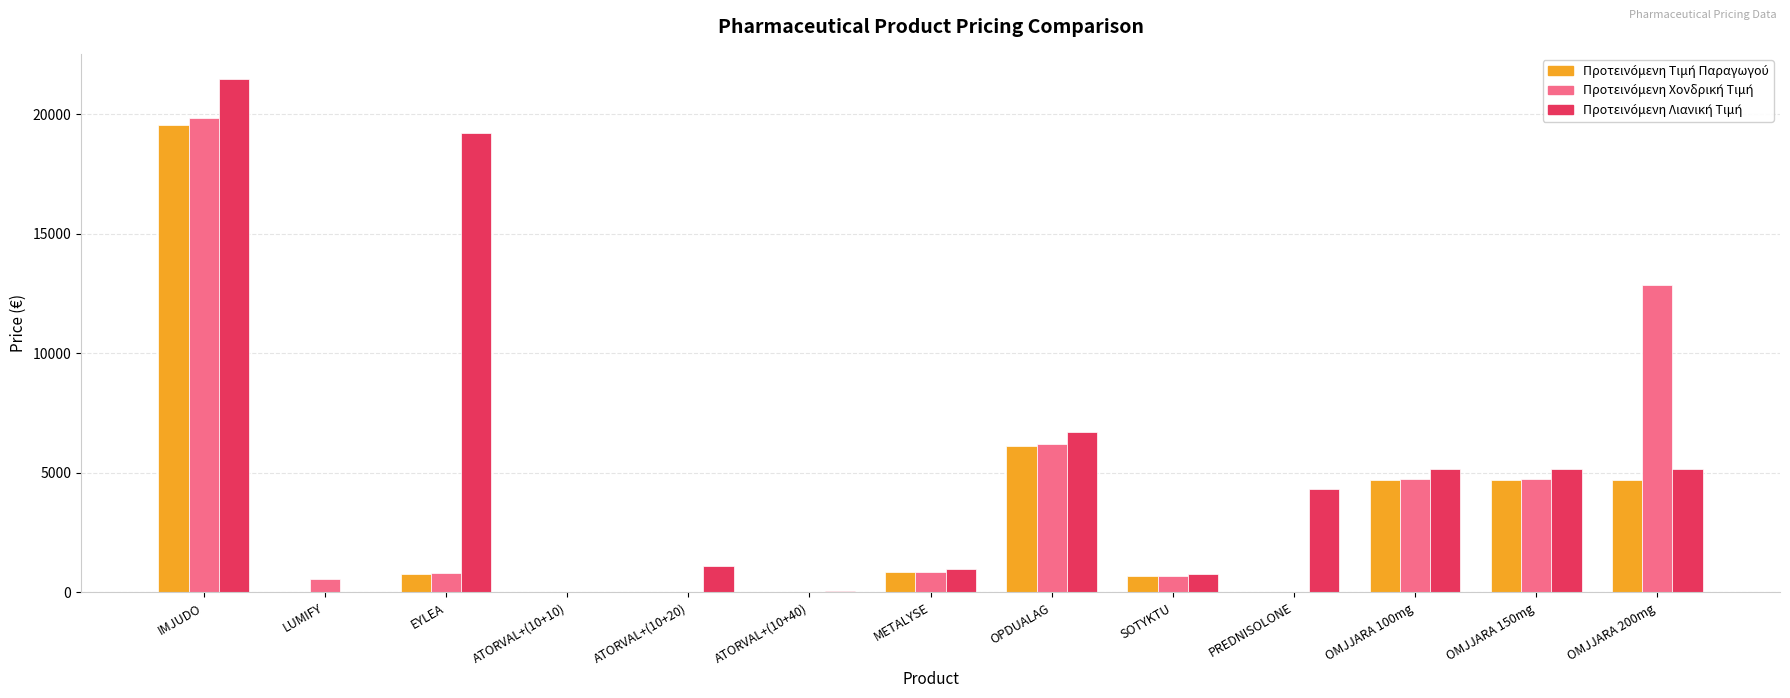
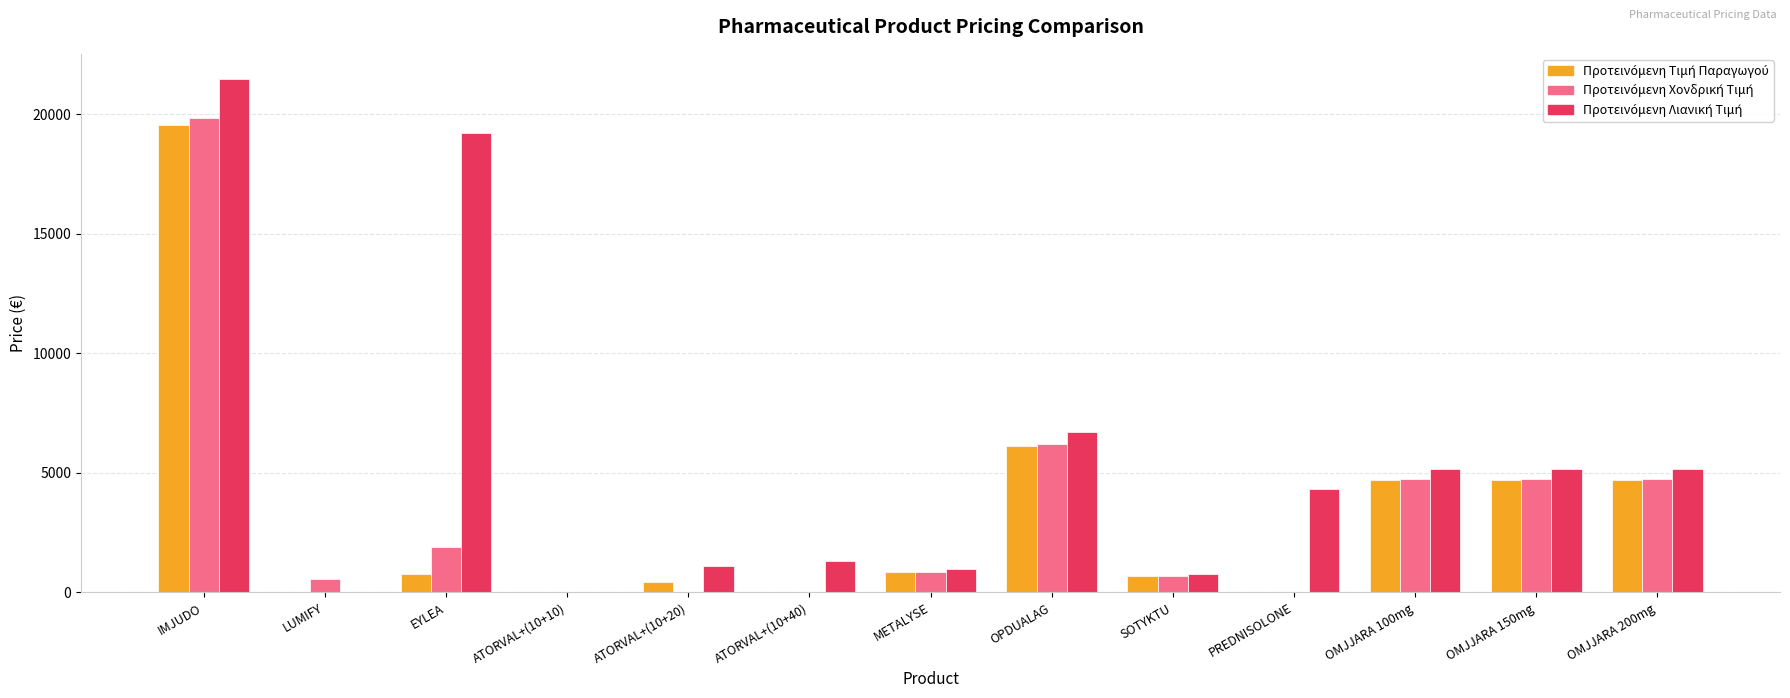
Προτεινόμενη Χονδρική Τιμή, EYLEA: 800 -> 1900
Προτεινόμενη Τιμή Παραγωγού, ATORVAL+(10+20): 0 -> 400
Προτεινόμενη Λιανική Τιμή, ATORVAL+(10+40): 0 -> 1300
Προτεινόμενη Χονδρική Τιμή, OMJJARA 200mg: 12900 -> 4800
